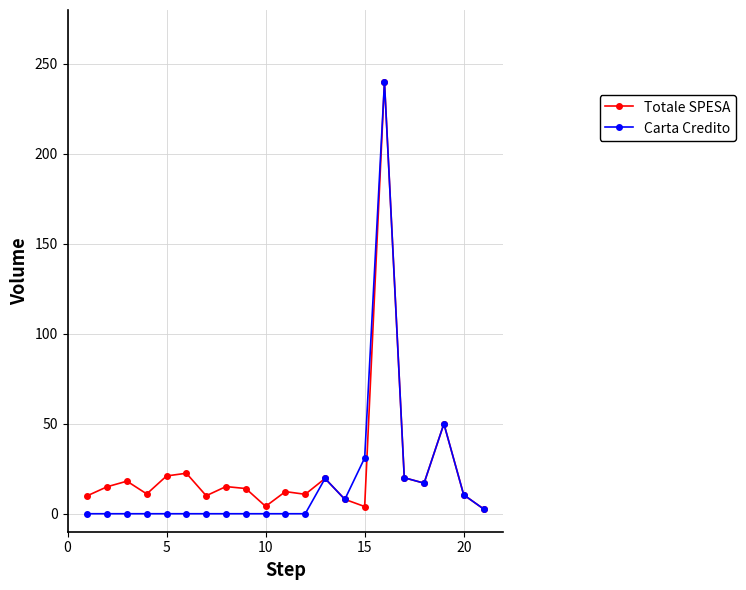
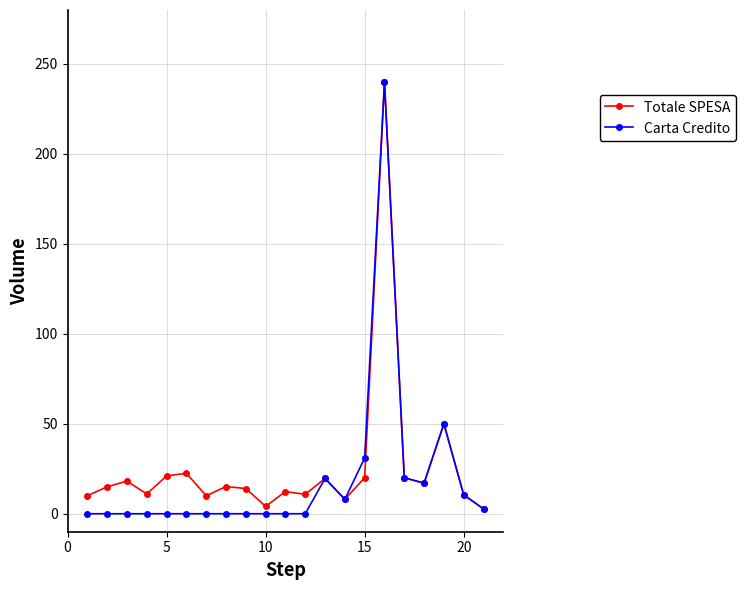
Totale SPESA, 15: 4 -> 20
